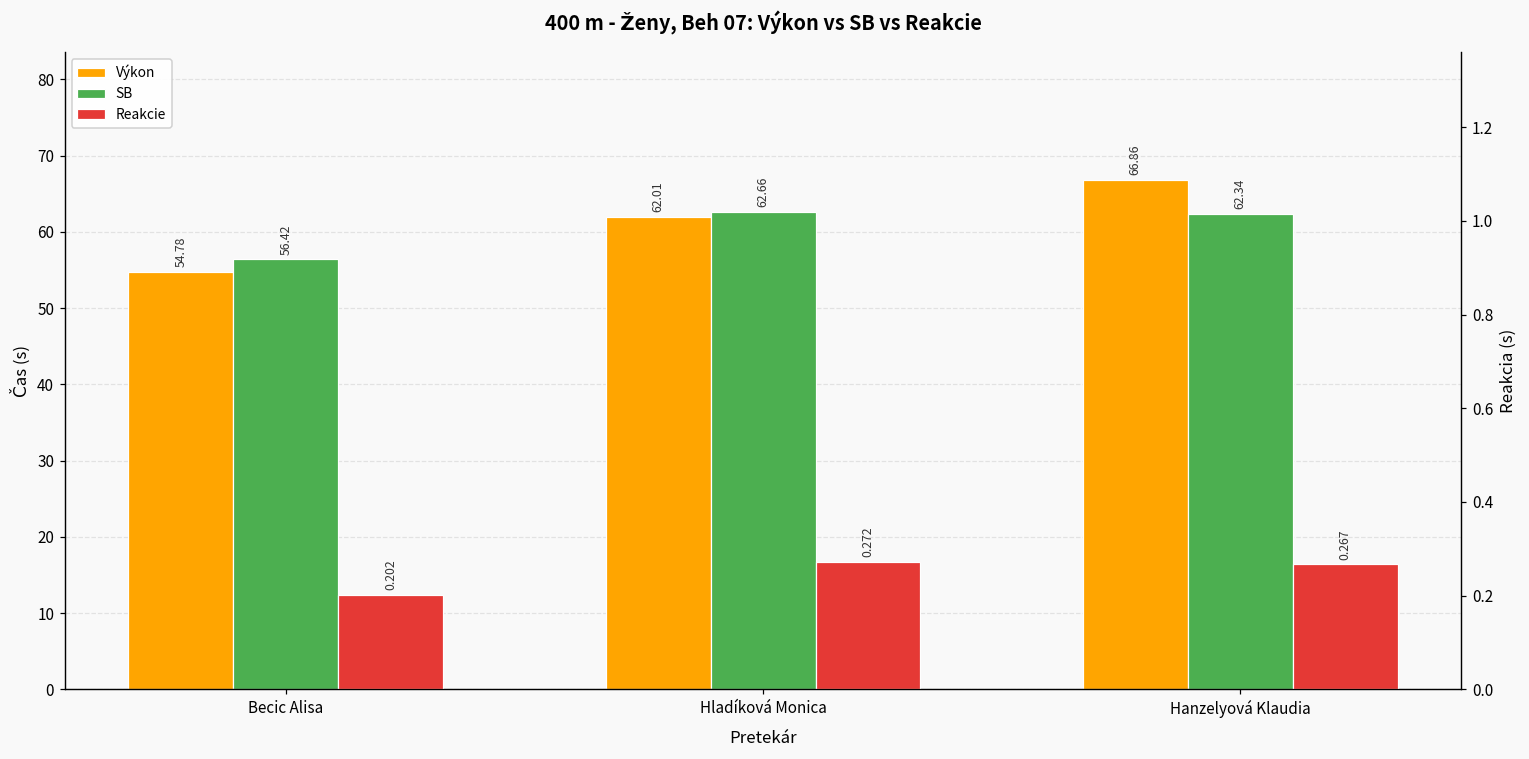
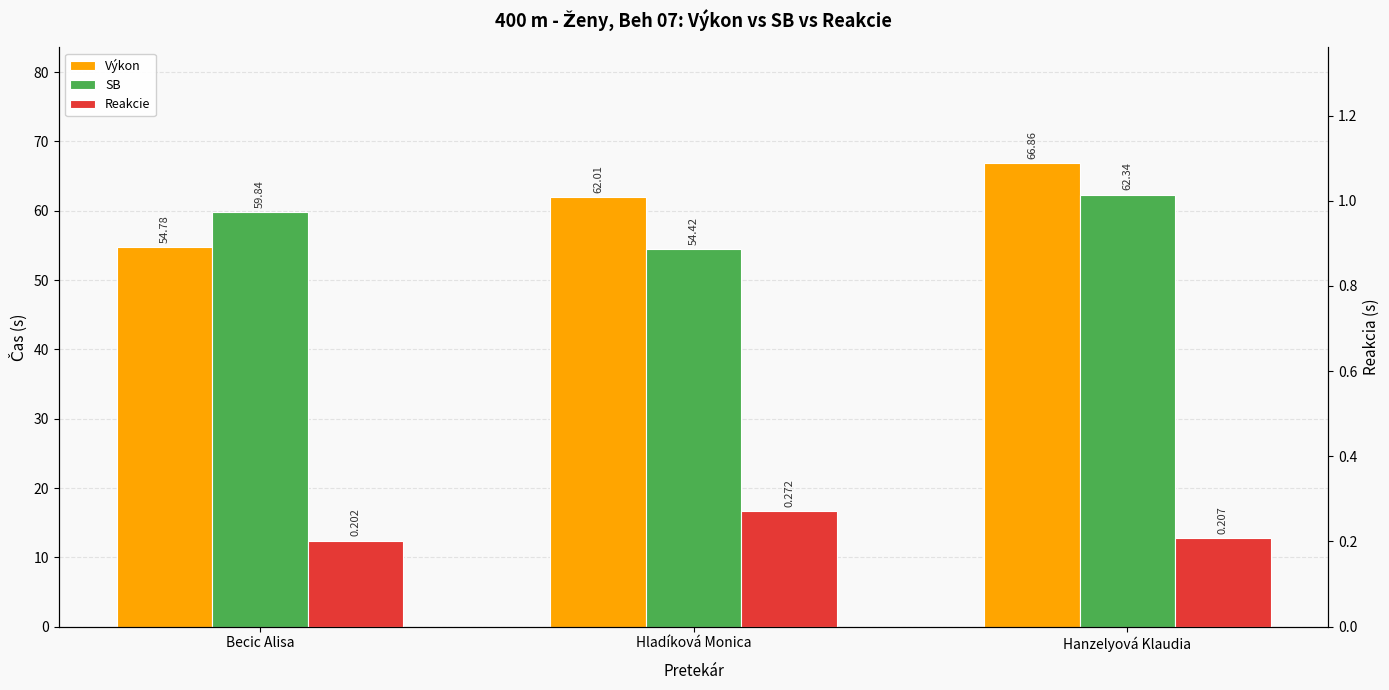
SB, Becic Alisa: 56.42 -> 59.84
SB, Hladíková Monica: 62.66 -> 54.42
Reakcie, Hanzelyová Klaudia: 0.267 -> 0.207
